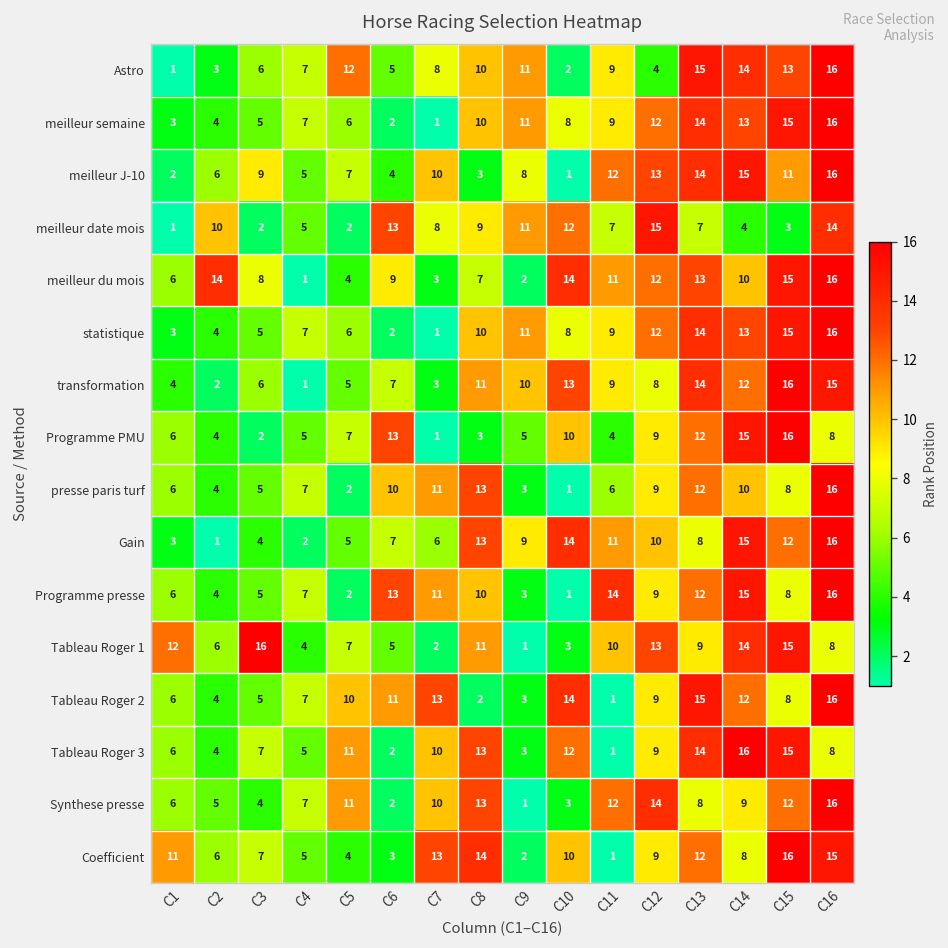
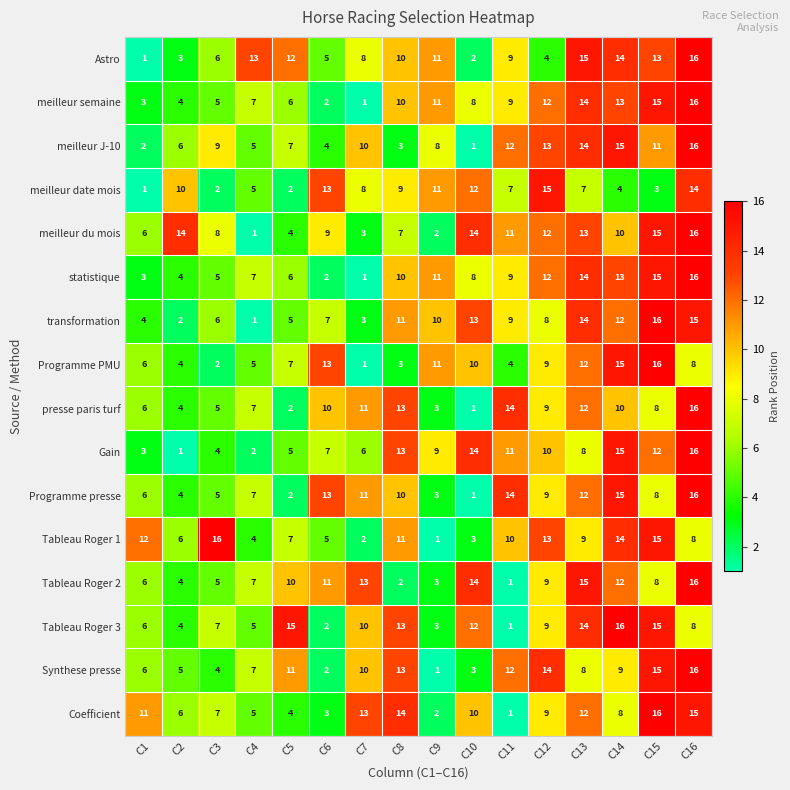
Astro, C4: 7 -> 13
Programme PMU, C9: 5 -> 11
presse paris turf, C11: 6 -> 14
Tableau Roger 3, C5: 11 -> 15
Synthese presse, C15: 12 -> 15
